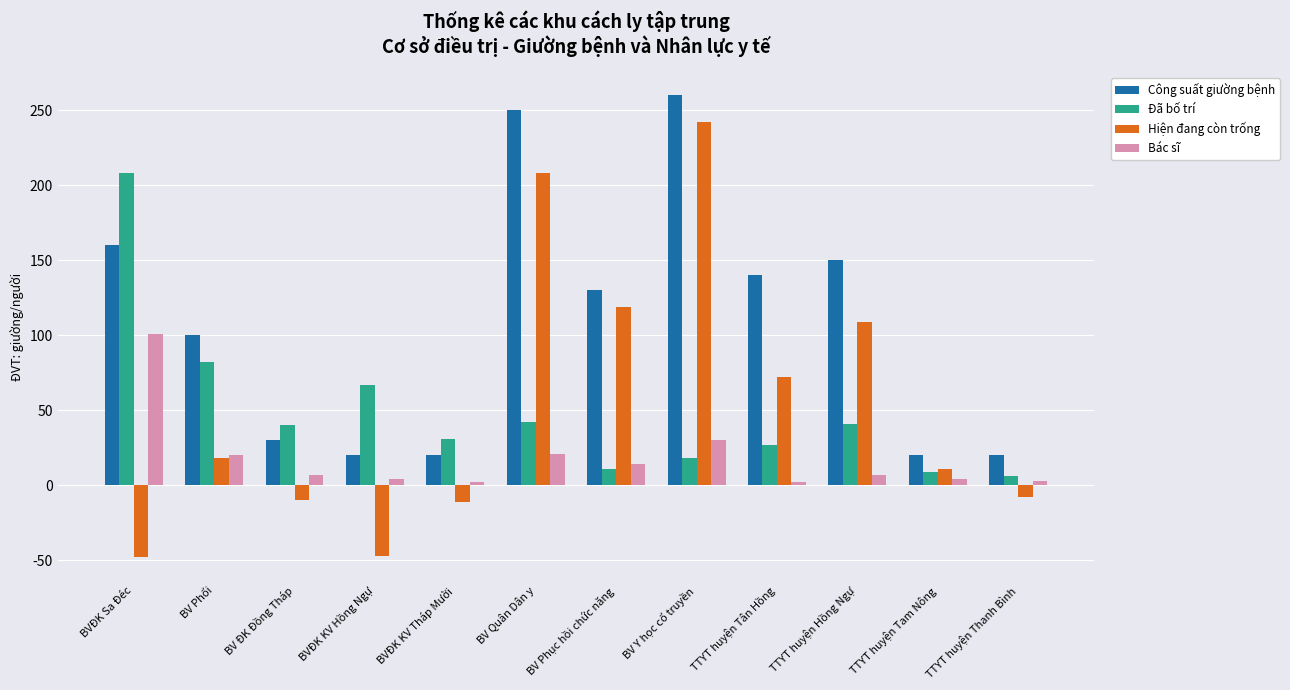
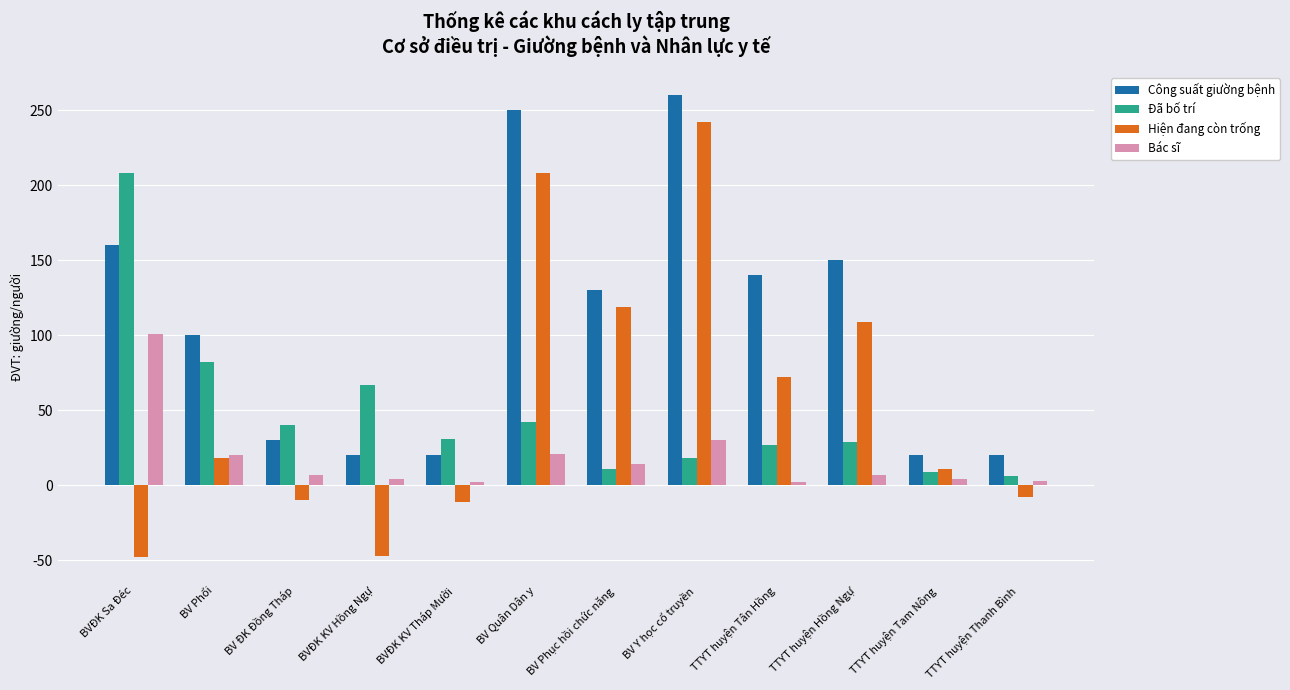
Đã bố trí, TTYT huyện Hồng Ngự: 41 -> 29
